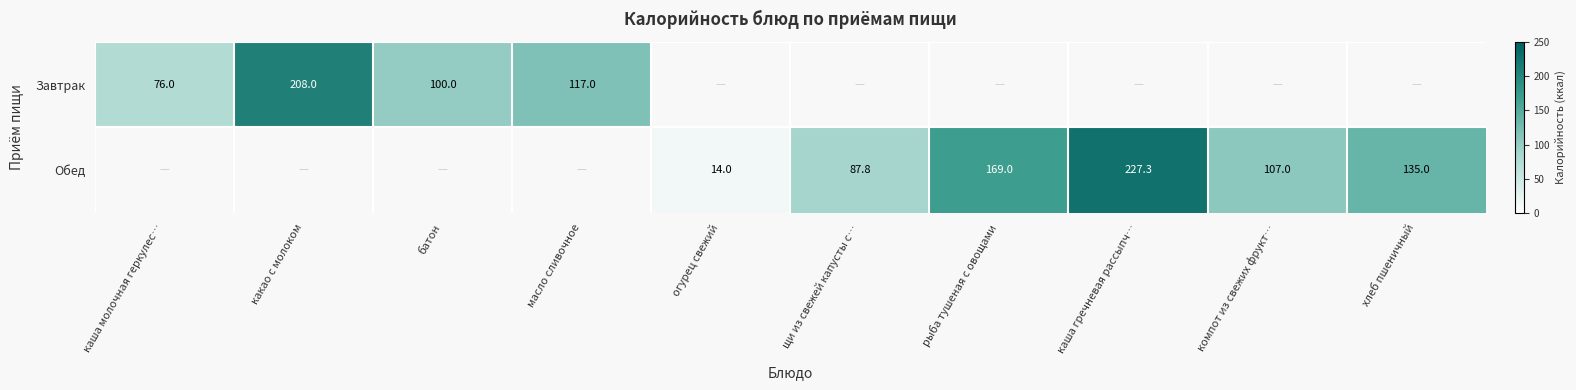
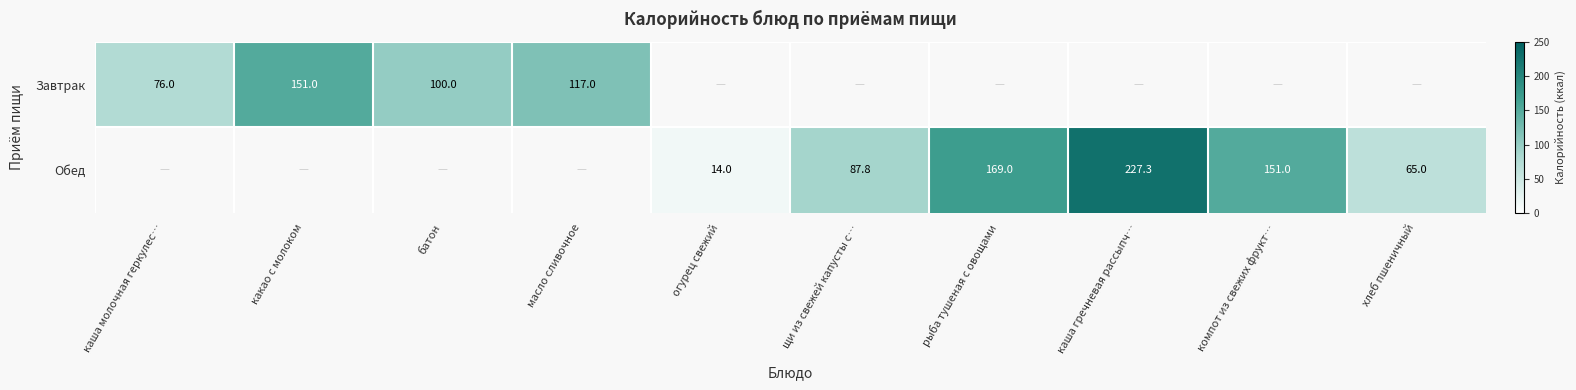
Завтрак, какао с молоком: 208.0 -> 151.0
Обед, компот из свежих фрукт…: 107.0 -> 151.0
Обед, хлеб пшеничный: 135.0 -> 65.0
